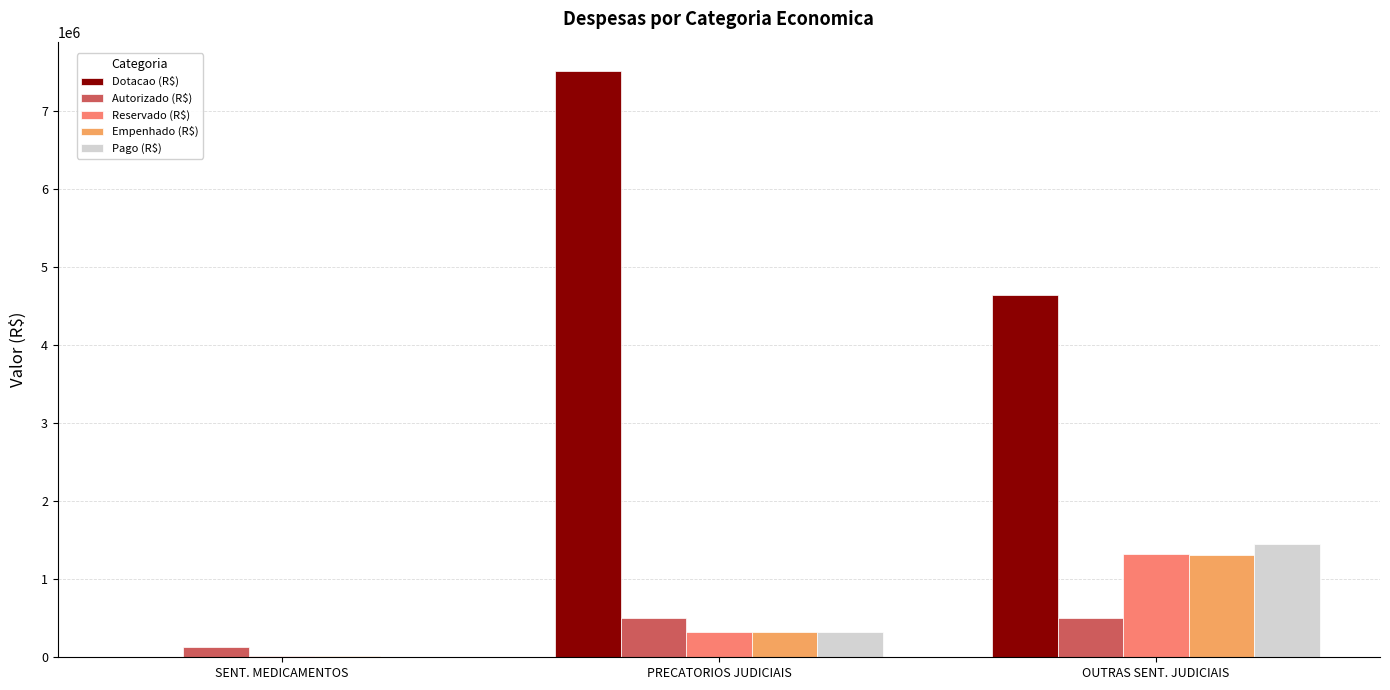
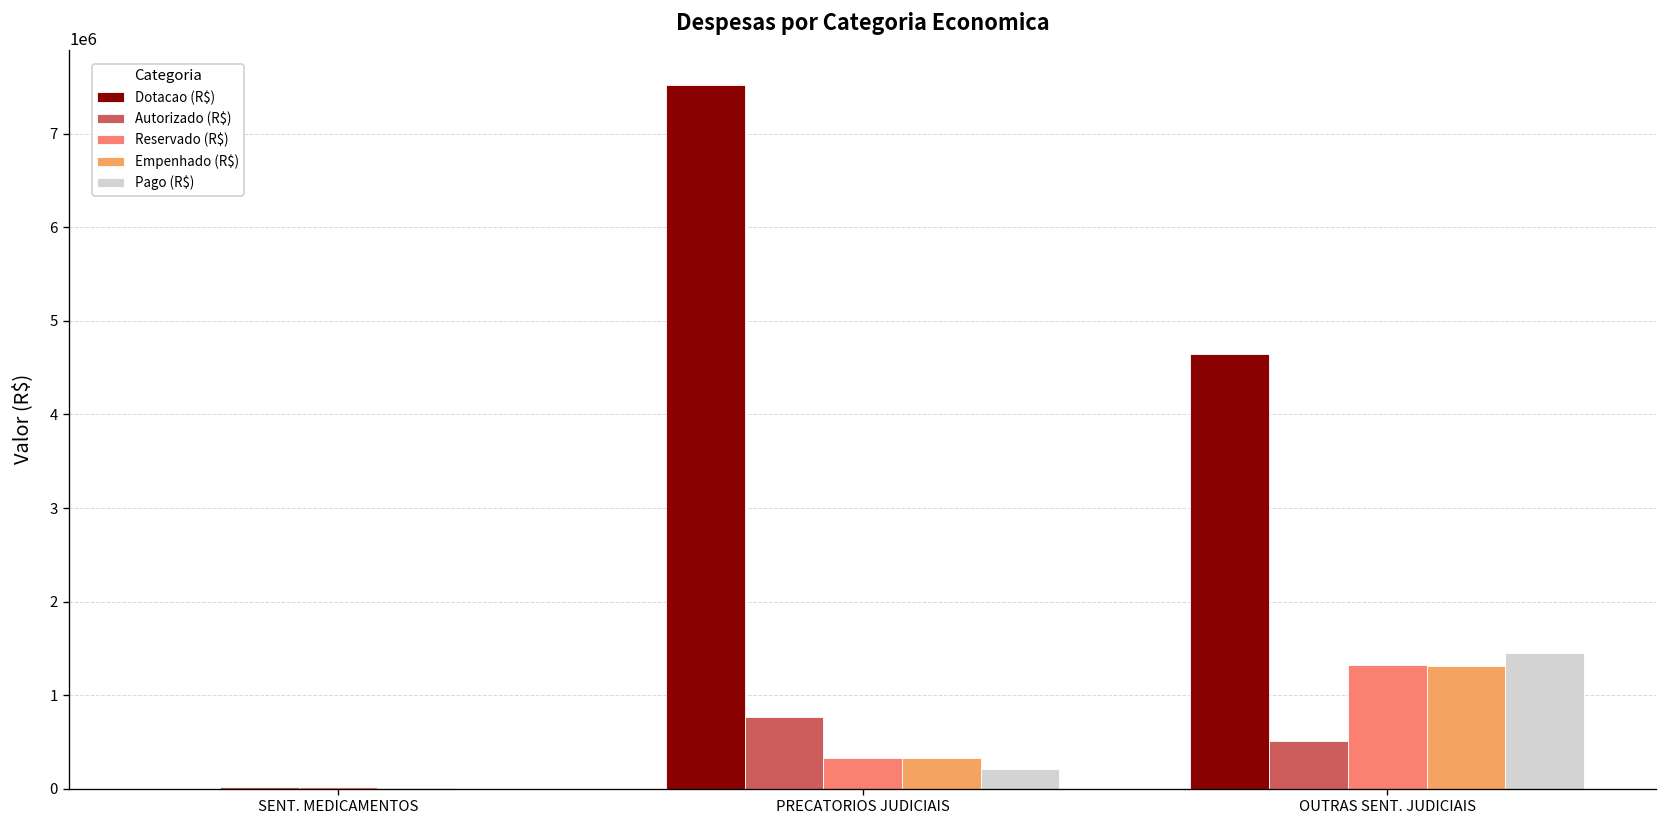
Autorizado (R$), SENT. MEDICAMENTOS: 100000 -> 0
Autorizado (R$), PRECATORIOS JUDICIAIS: 500000 -> 800000
Pago (R$), PRECATORIOS JUDICIAIS: 300000 -> 200000
